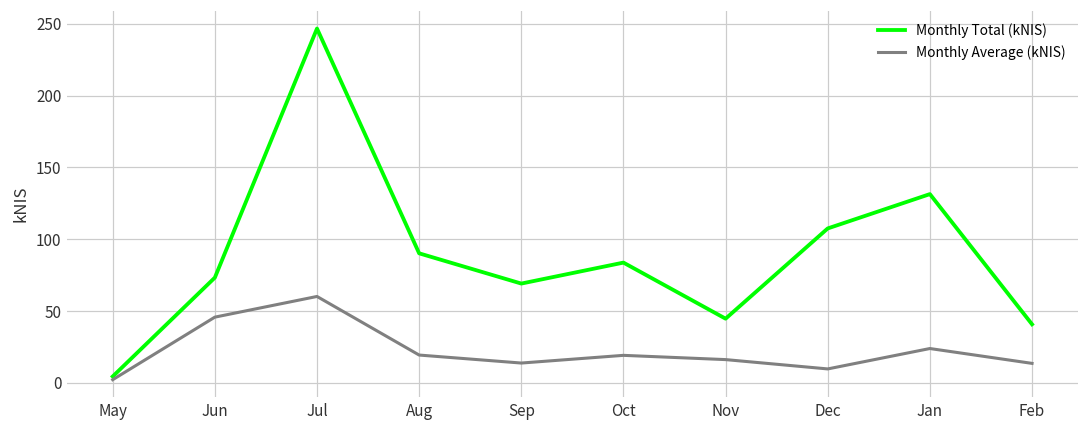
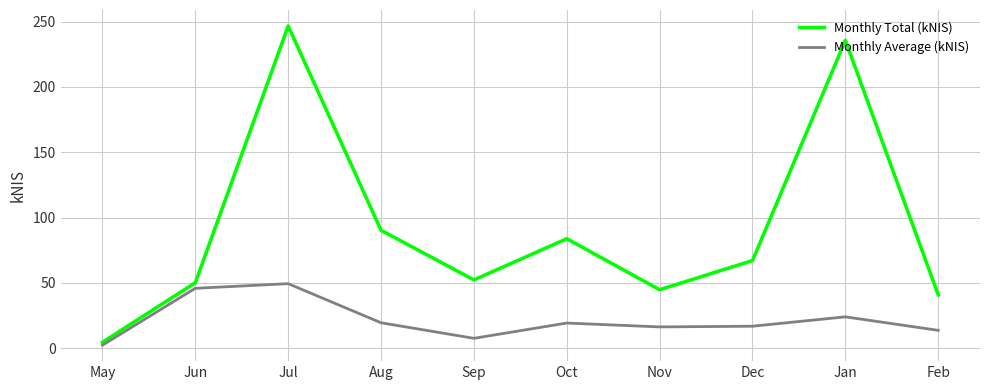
Monthly Total (kNIS), Jun: 73 -> 50
Monthly Average (kNIS), Jul: 60 -> 49
Monthly Total (kNIS), Sep: 69 -> 52
Monthly Average (kNIS), Sep: 14 -> 8
Monthly Total (kNIS), Dec: 108 -> 67
Monthly Average (kNIS), Dec: 10 -> 17
Monthly Total (kNIS), Jan: 131 -> 236
